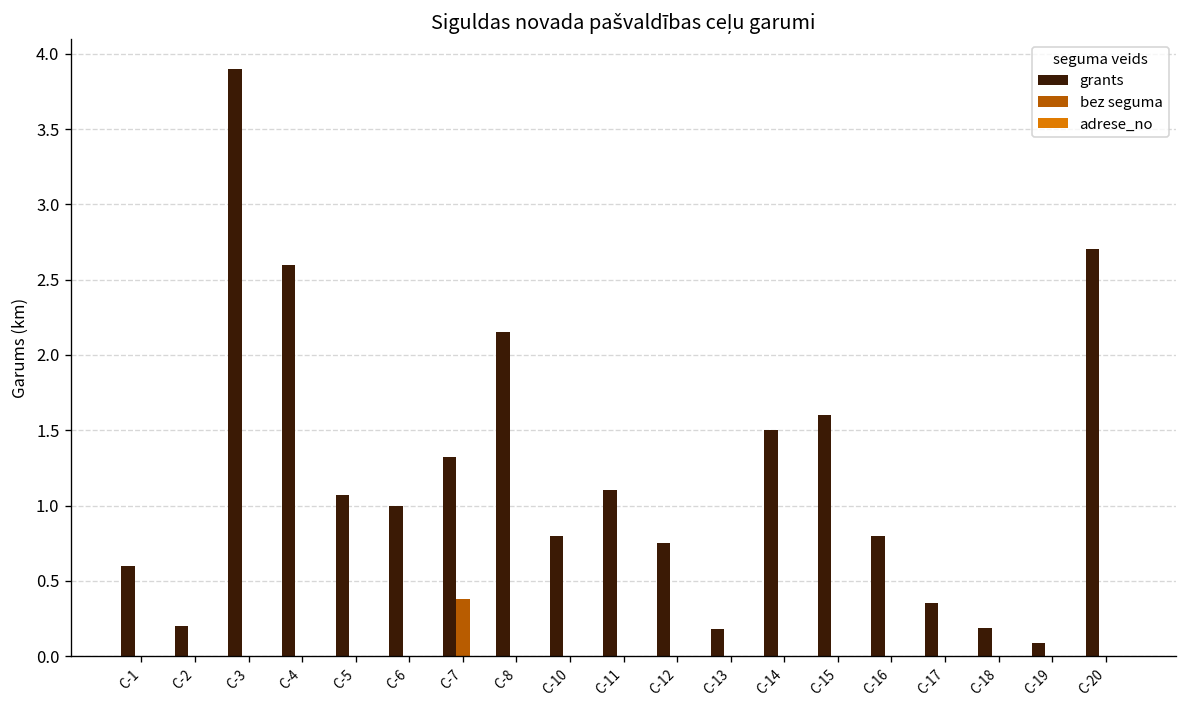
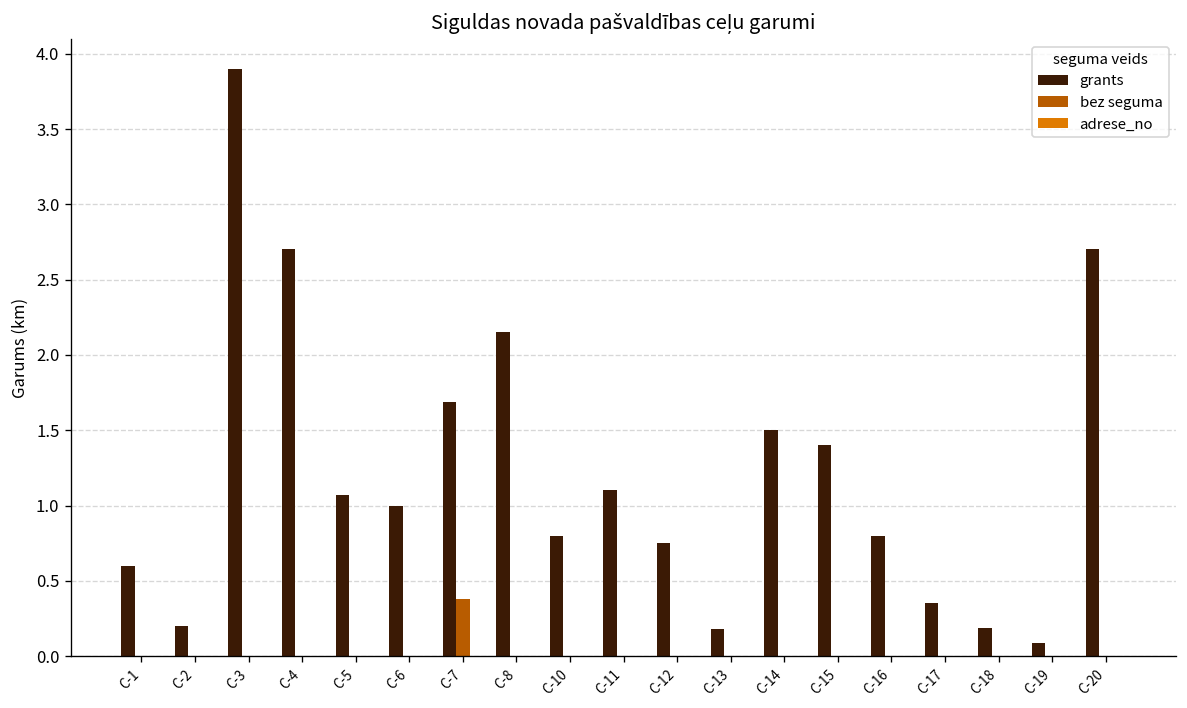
grants, C-4: 2.6 -> 2.7
grants, C-7: 1.32 -> 1.69
grants, C-15: 1.6 -> 1.4
